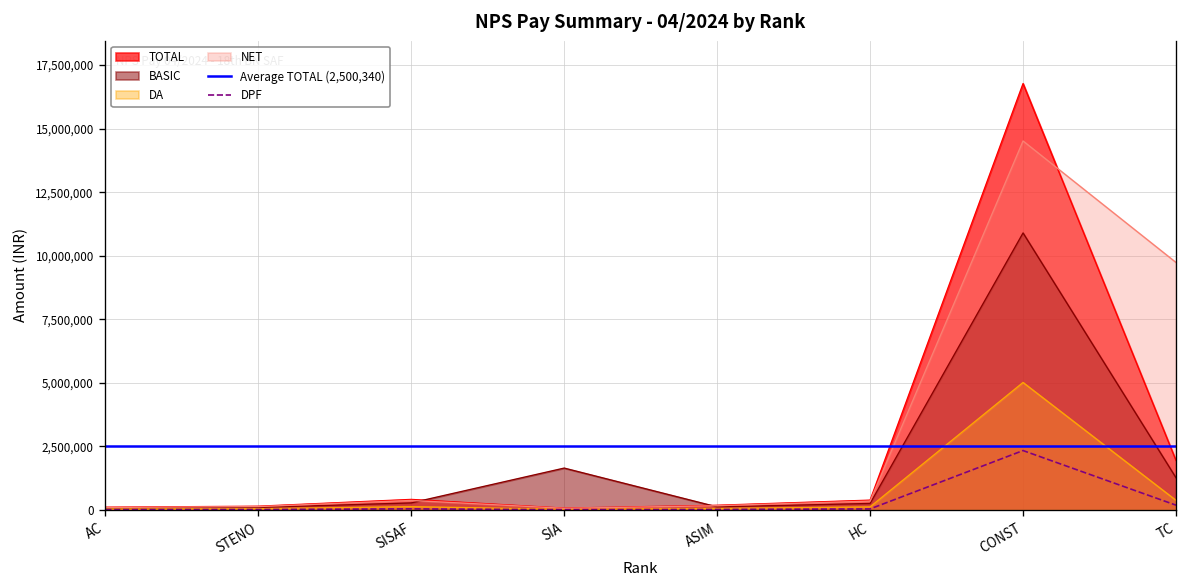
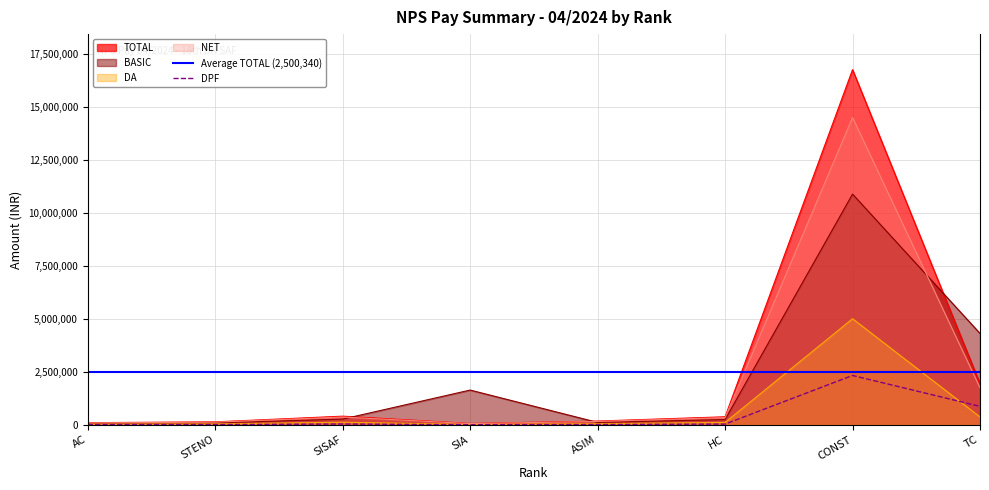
BASIC, TC: 1,300,000 -> 4,300,000
NET, TC: 9,700,000 -> 1,700,000
DPF, TC: 200,000 -> 900,000
